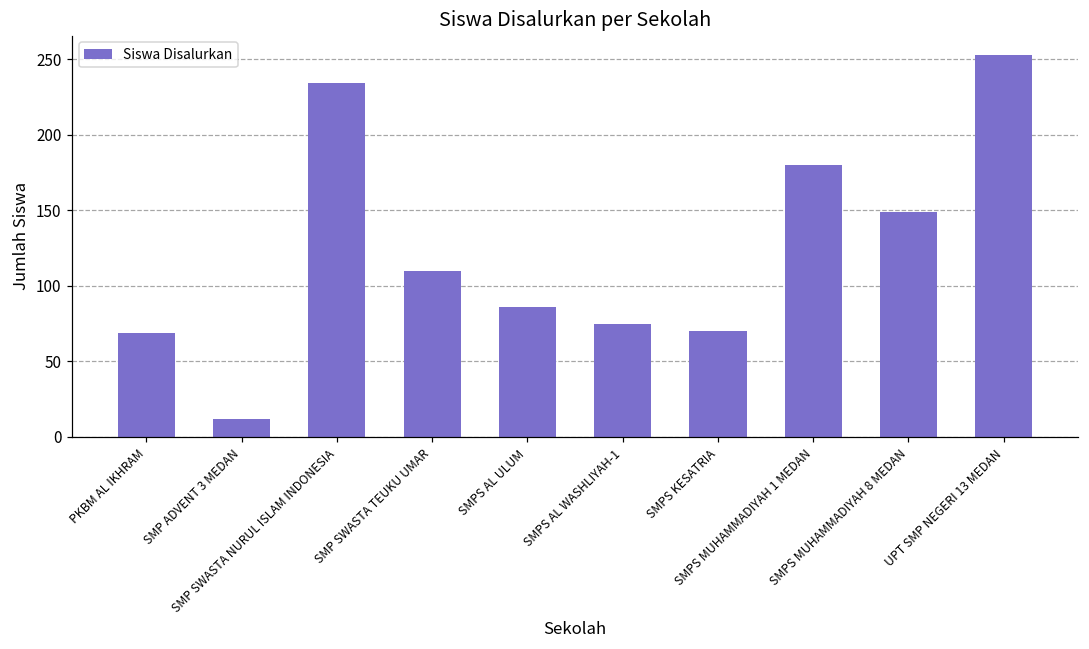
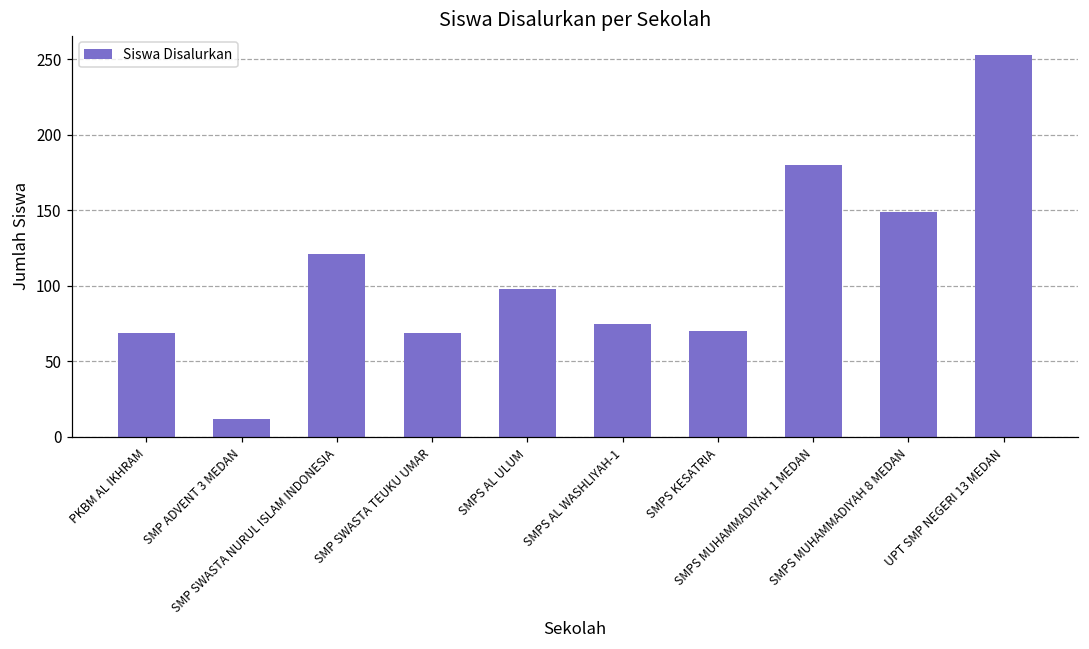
SMP SWASTA NURUL ISLAM INDONESIA: 234 -> 121
SMP SWASTA TEUKU UMAR: 110 -> 69
SMPS AL ULUM: 86 -> 98
